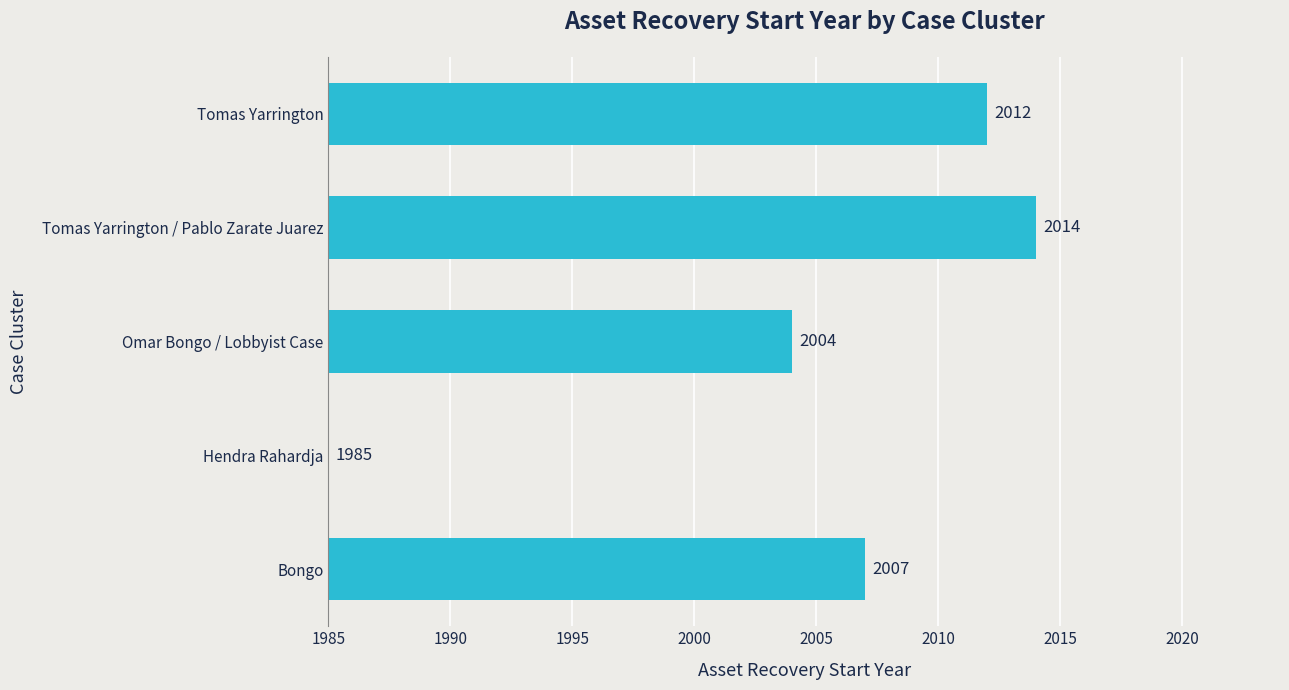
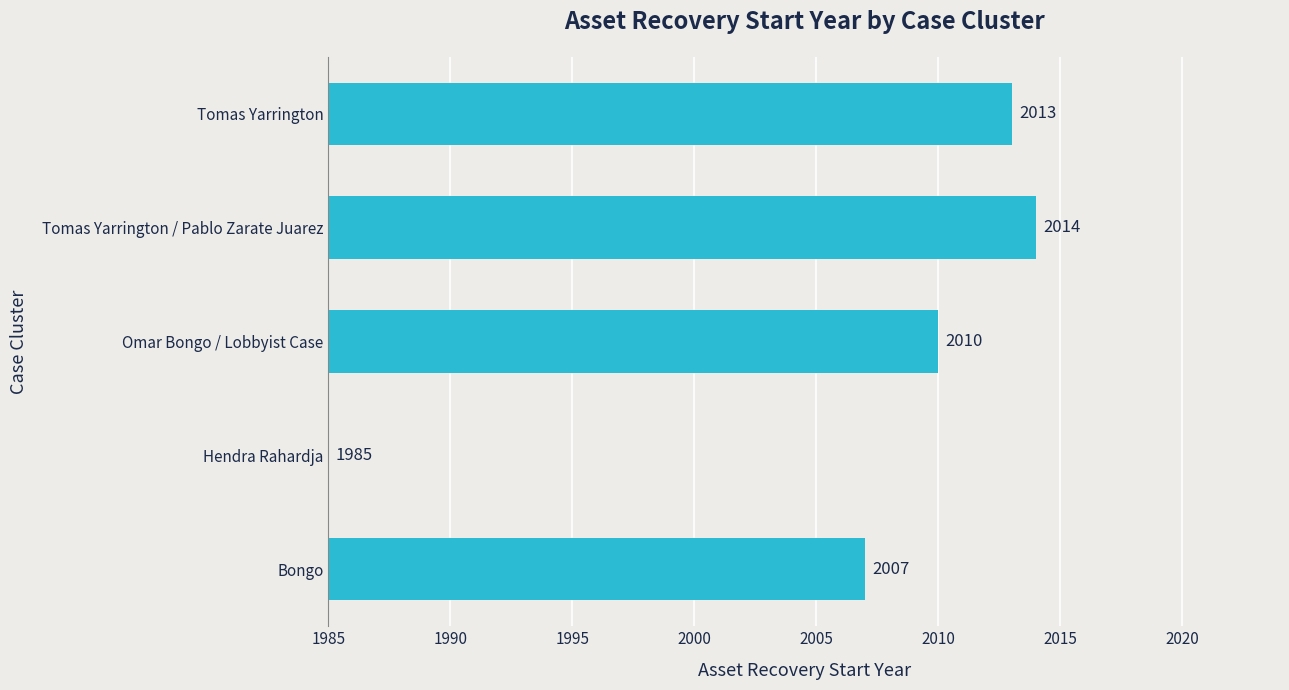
Tomas Yarrington: 2012 -> 2013
Omar Bongo / Lobbyist Case: 2004 -> 2010
